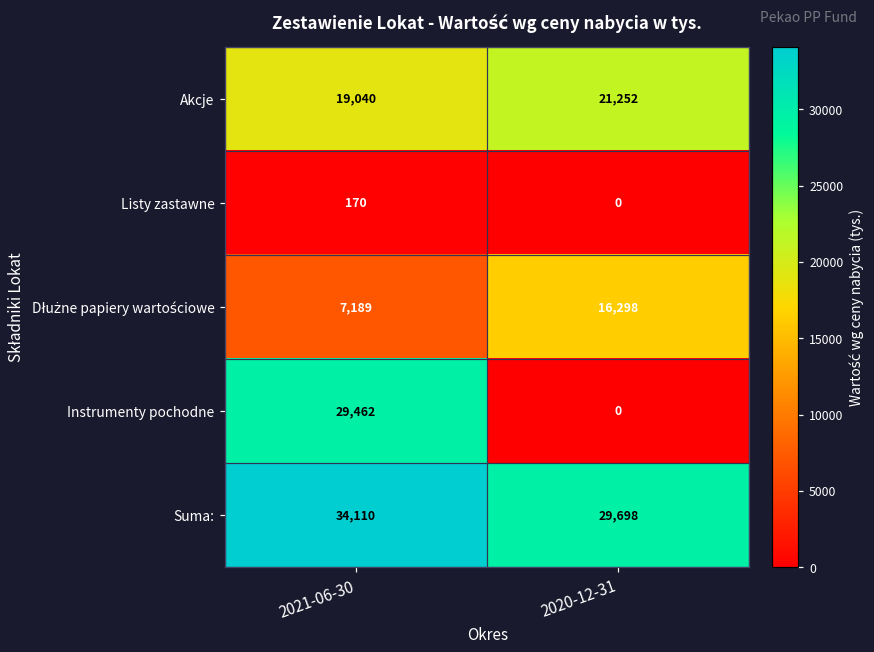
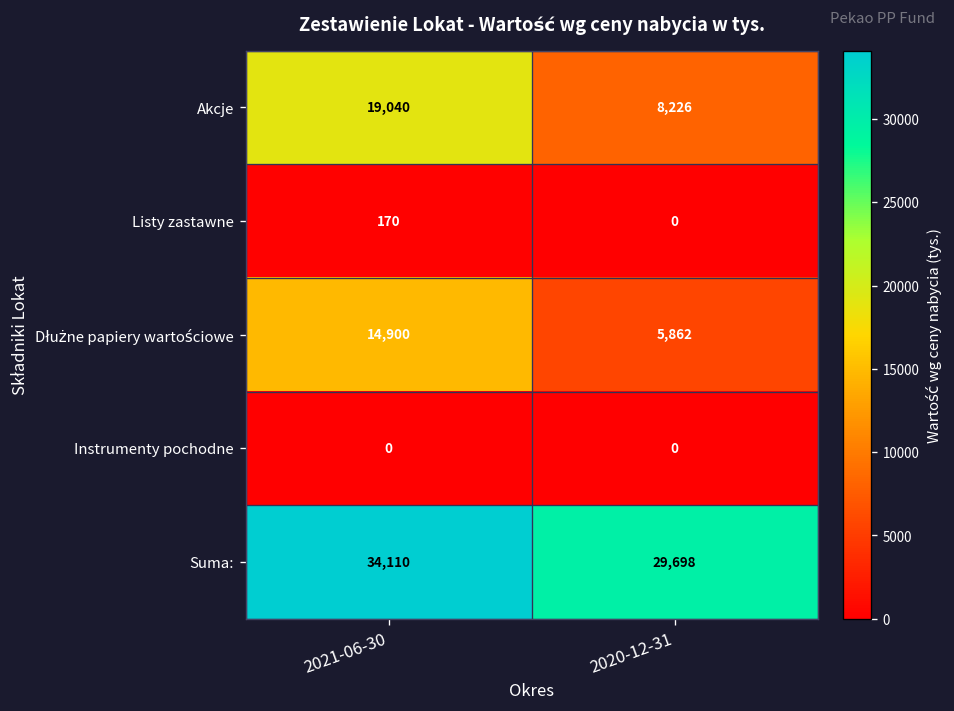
Akcje, 2020-12-31: 21,252 -> 8,226
Dłużne papiery wartościowe, 2021-06-30: 7,189 -> 14,900
Dłużne papiery wartościowe, 2020-12-31: 16,298 -> 5,862
Instrumenty pochodne, 2021-06-30: 29,462 -> 0
